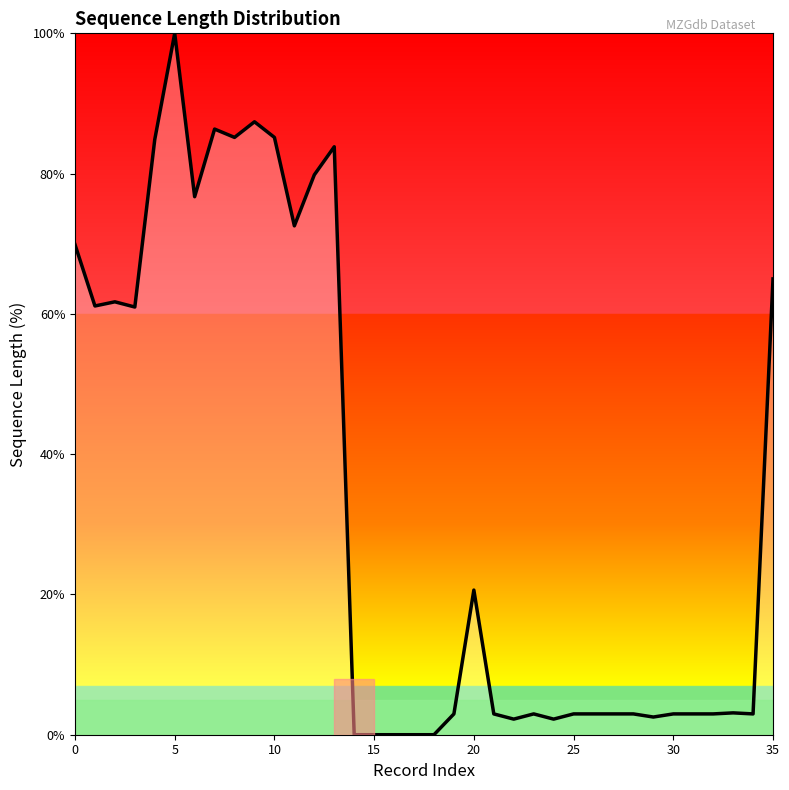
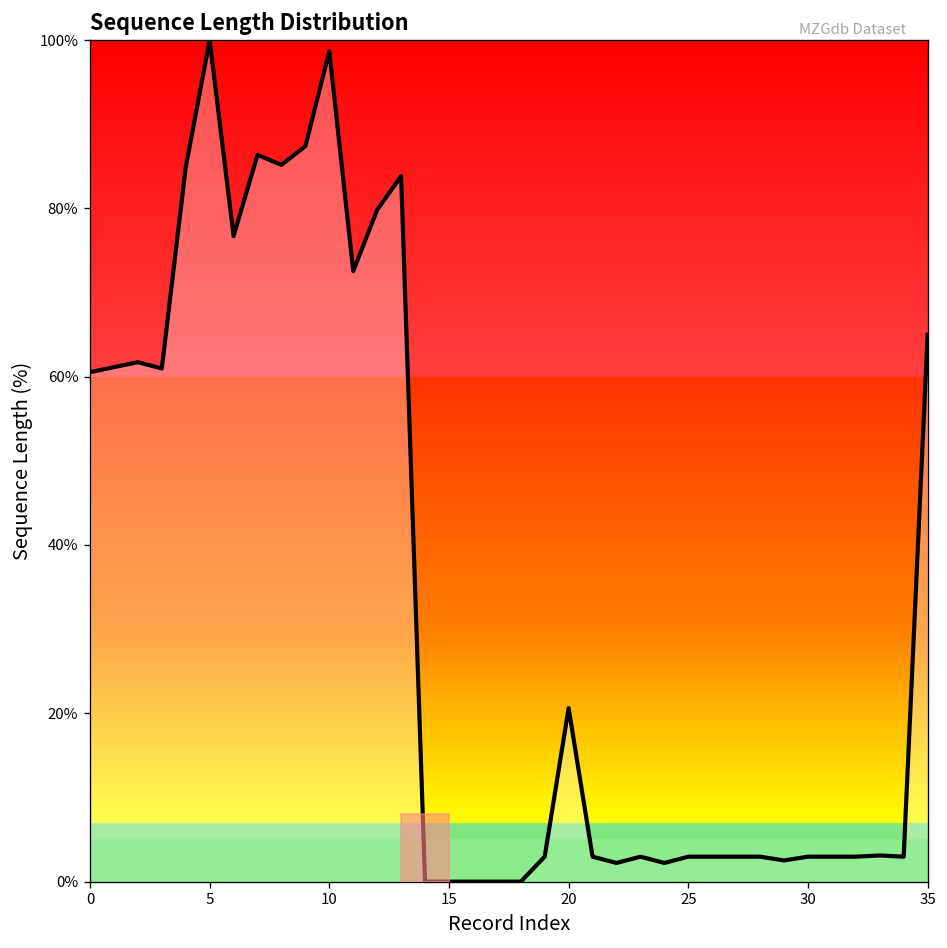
0: 70% -> 61%
10: 85% -> 99%
